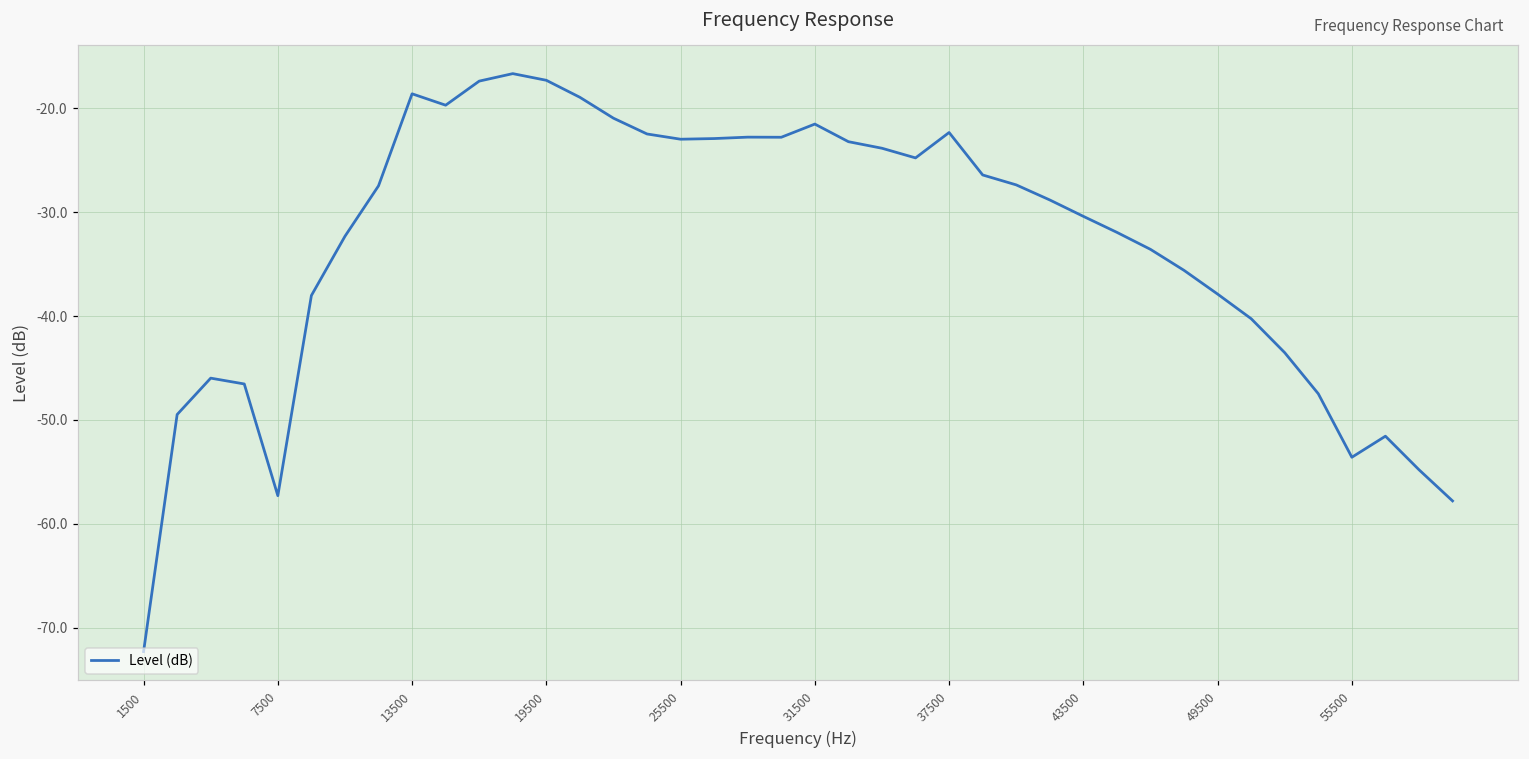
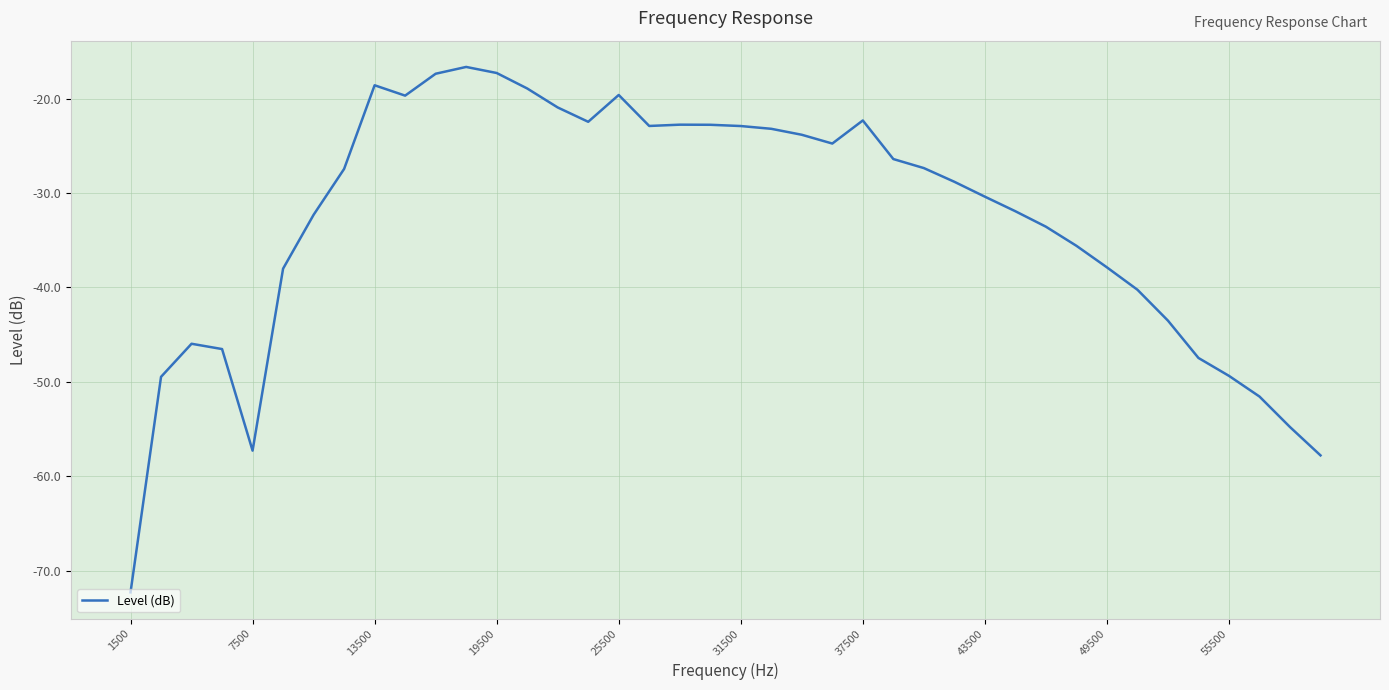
25500: -23 -> -20
31500: -22 -> -23
55500: -54 -> -49
